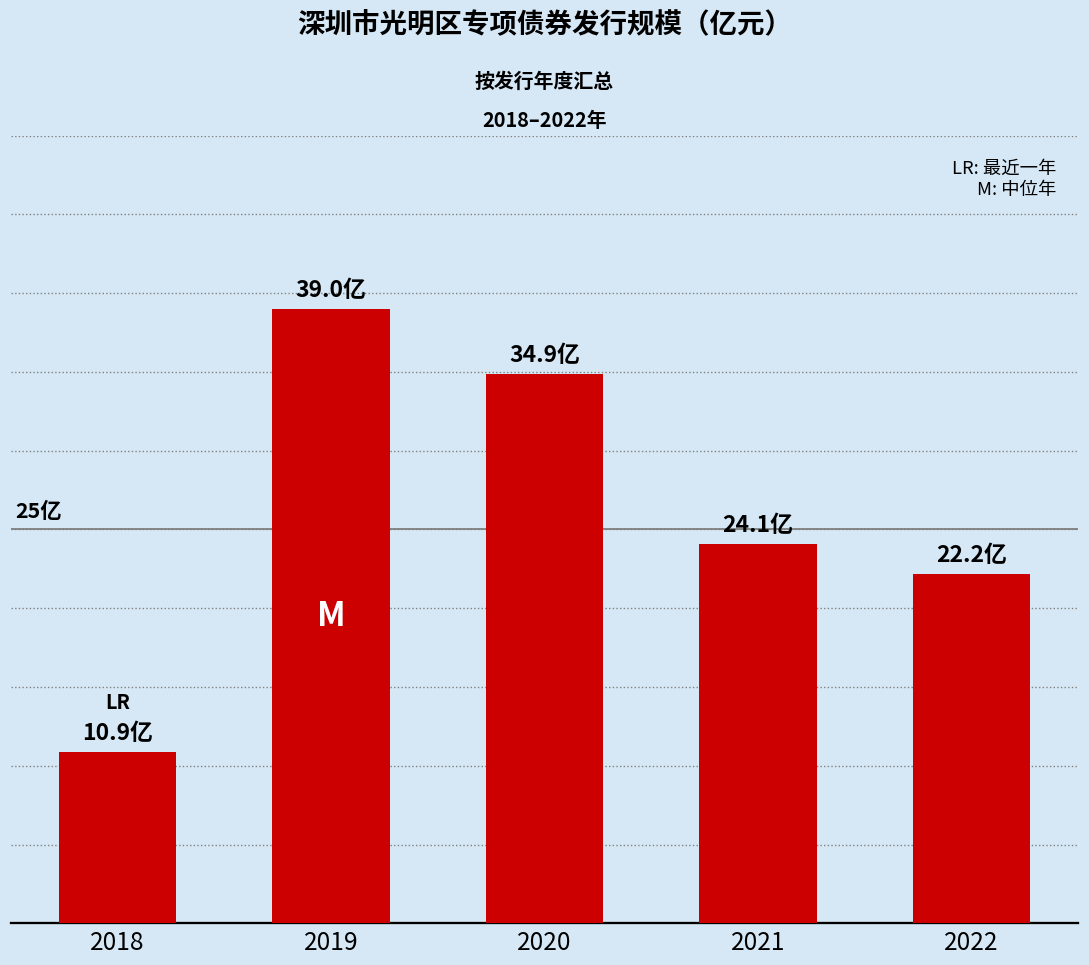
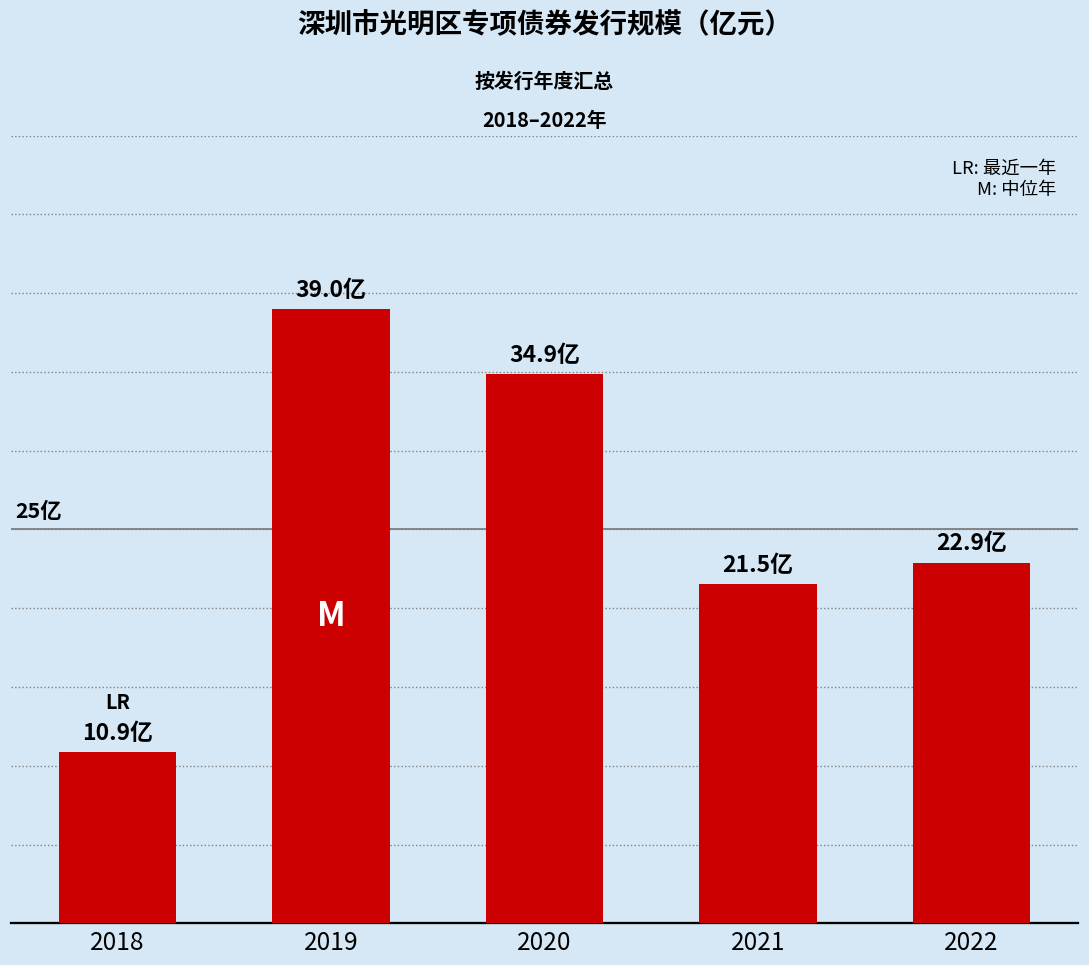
2021: 24.1亿 -> 21.5亿
2022: 22.2亿 -> 22.9亿
